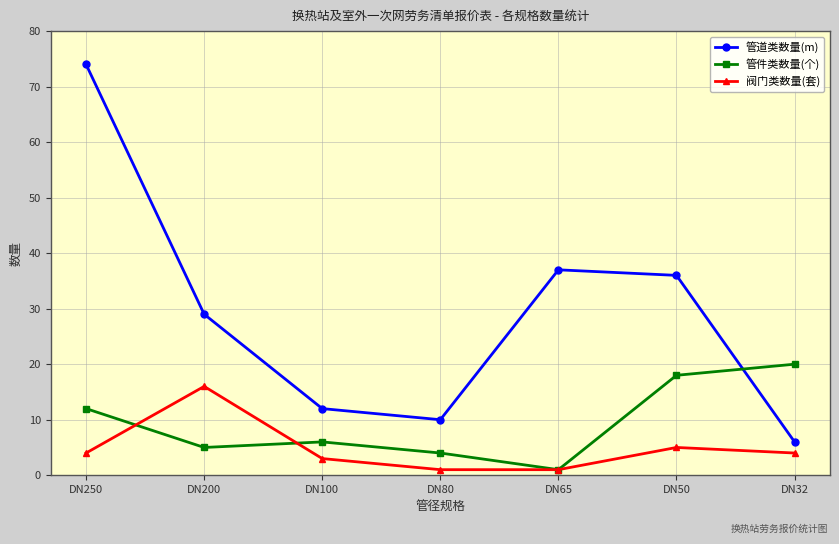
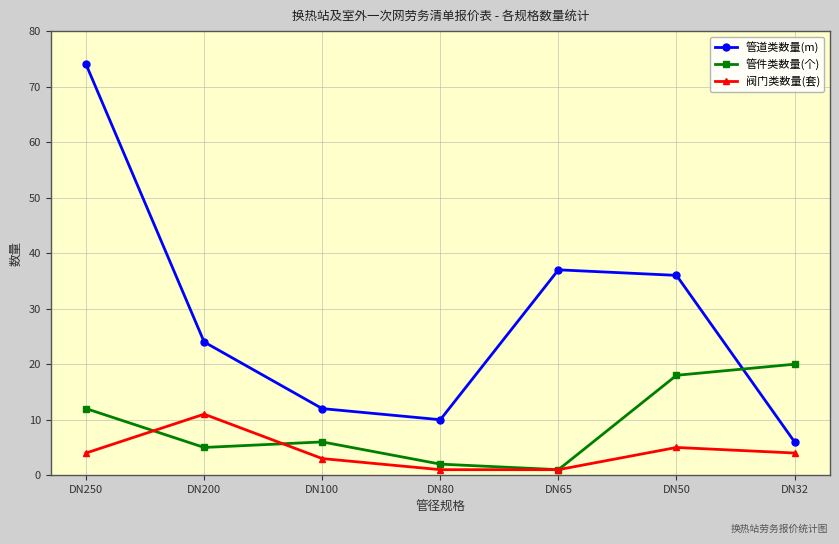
管道类数量(m), DN200: 29 -> 24
阀门类数量(套), DN200: 16 -> 11
管件类数量(个), DN80: 4 -> 2
